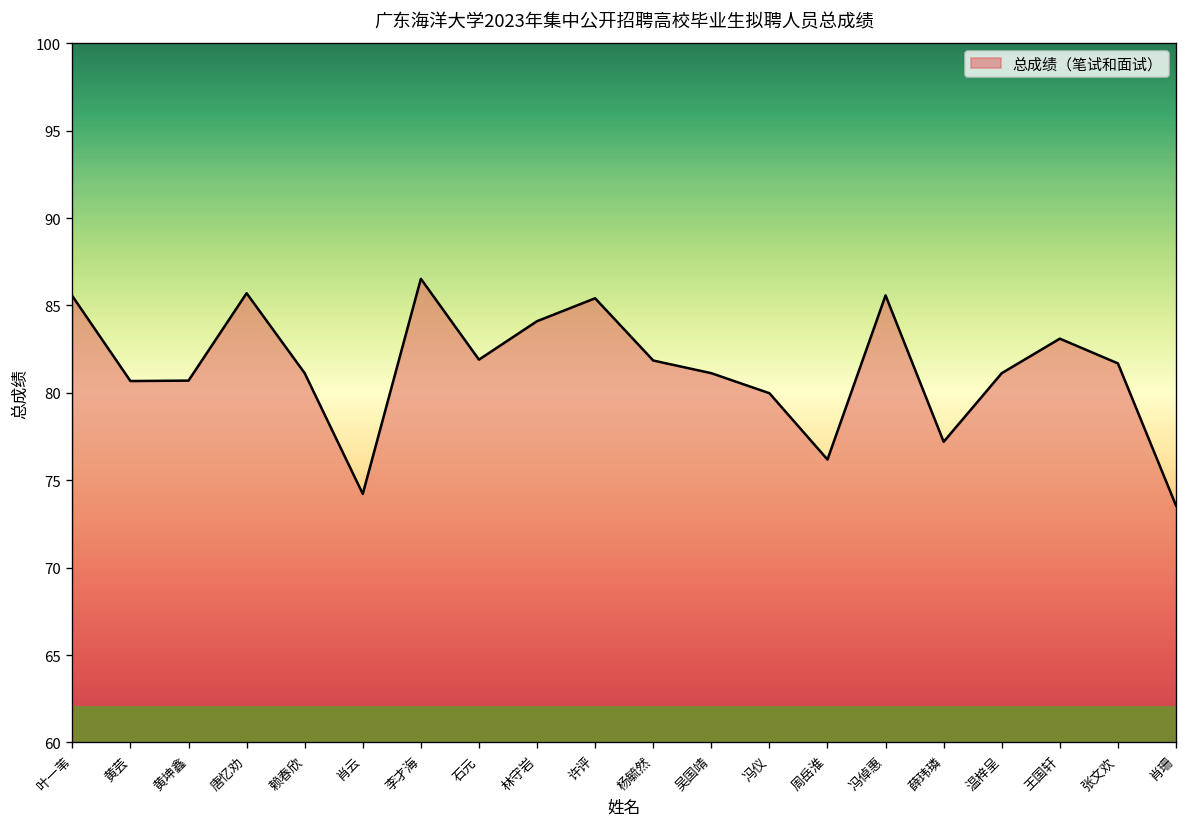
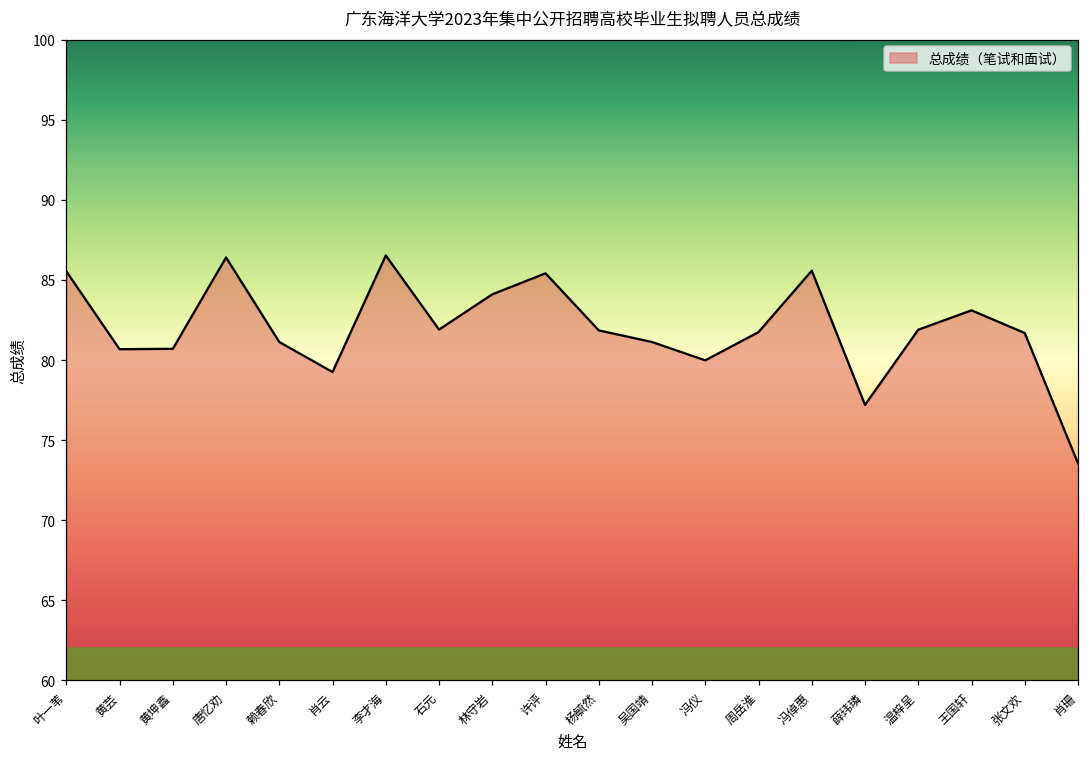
唐忆劝: 85.7 -> 86.4
肖云: 74.2 -> 79.3
周岳淮: 76.2 -> 81.7
温梓呈: 81.1 -> 81.9
